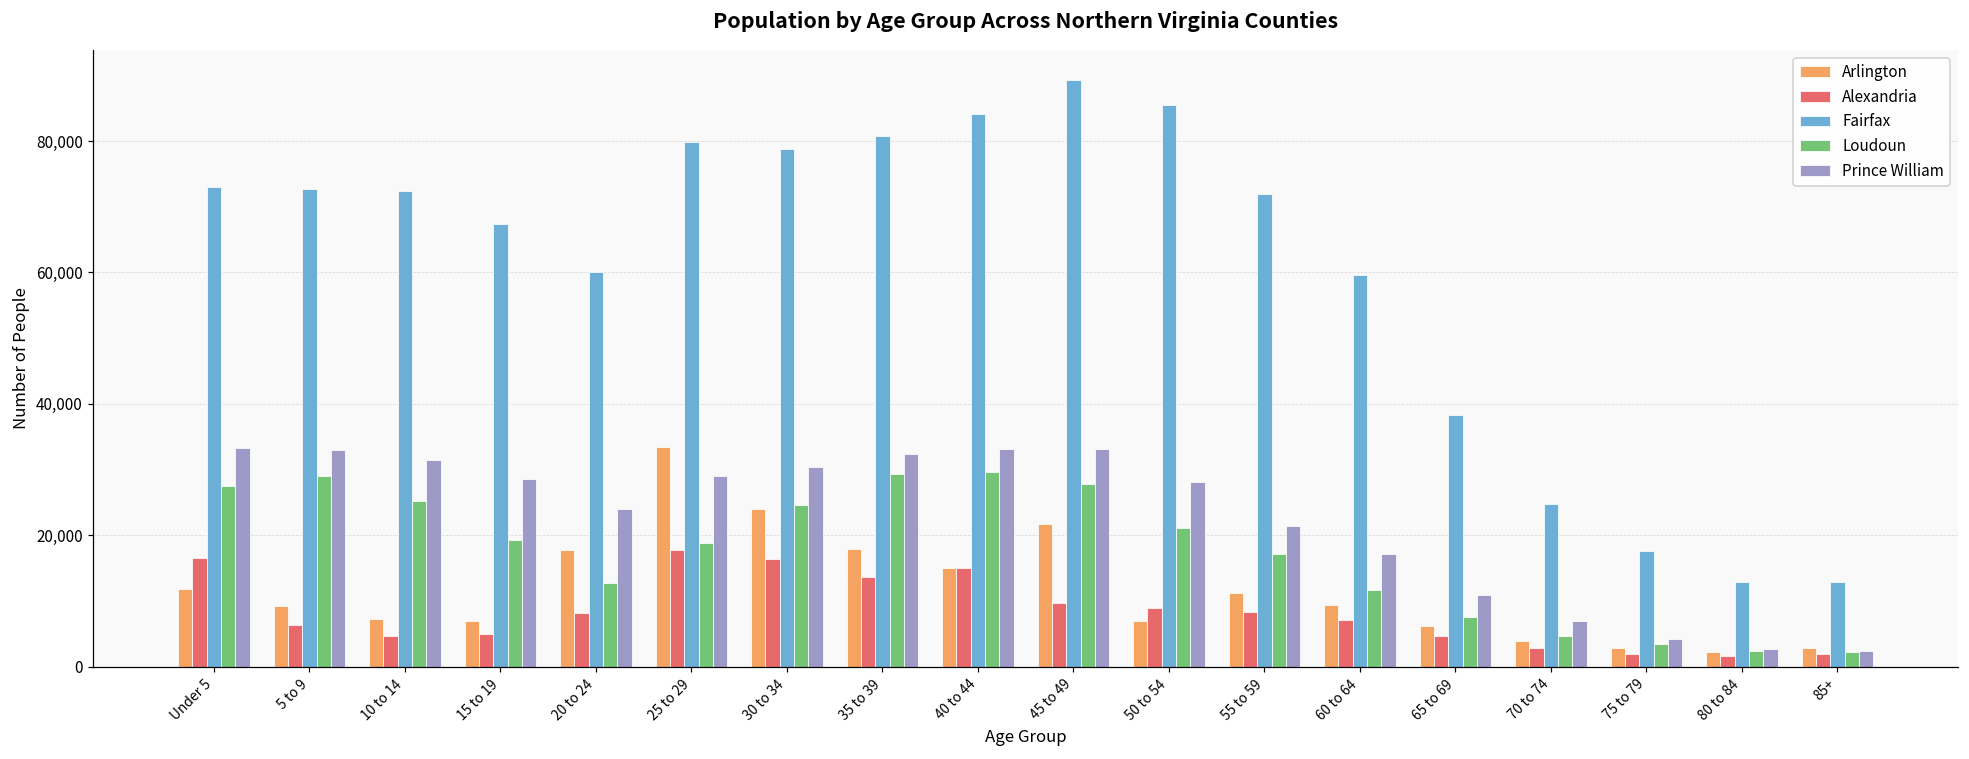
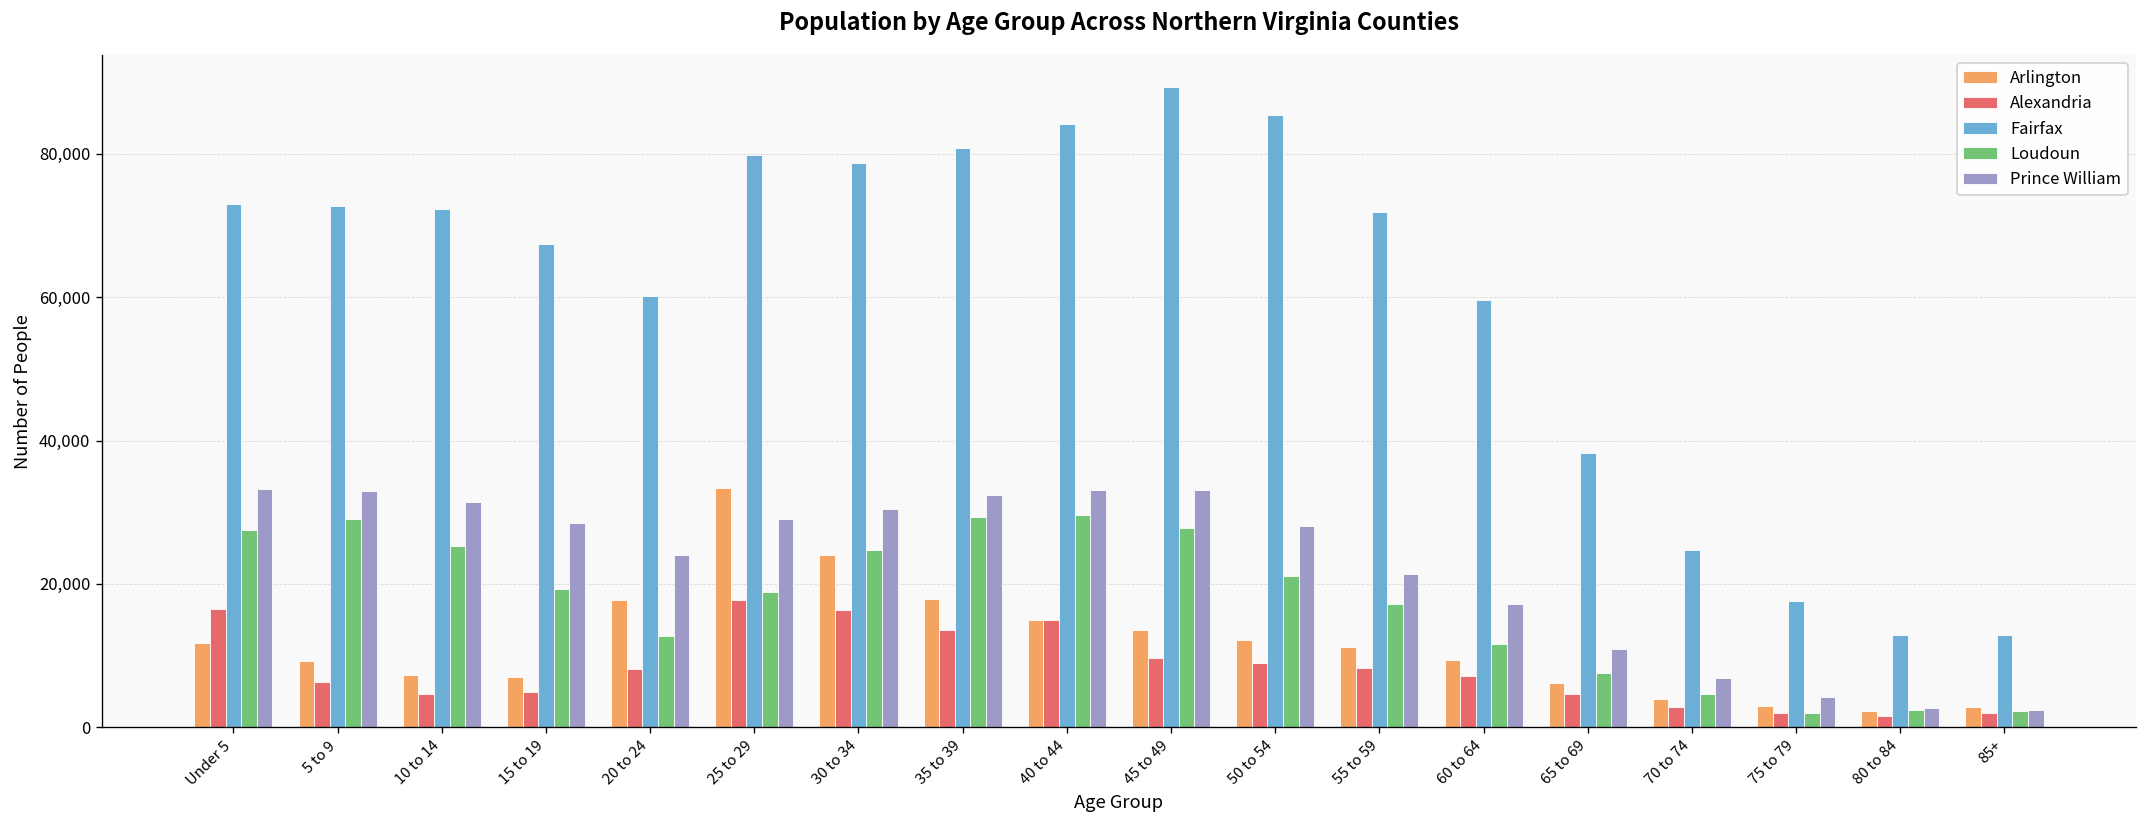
Arlington, 45 to 49: 22,000 -> 14,000
Arlington, 50 to 54: 7,000 -> 12,000
Loudoun, 75 to 79: 3,000 -> 2,000
